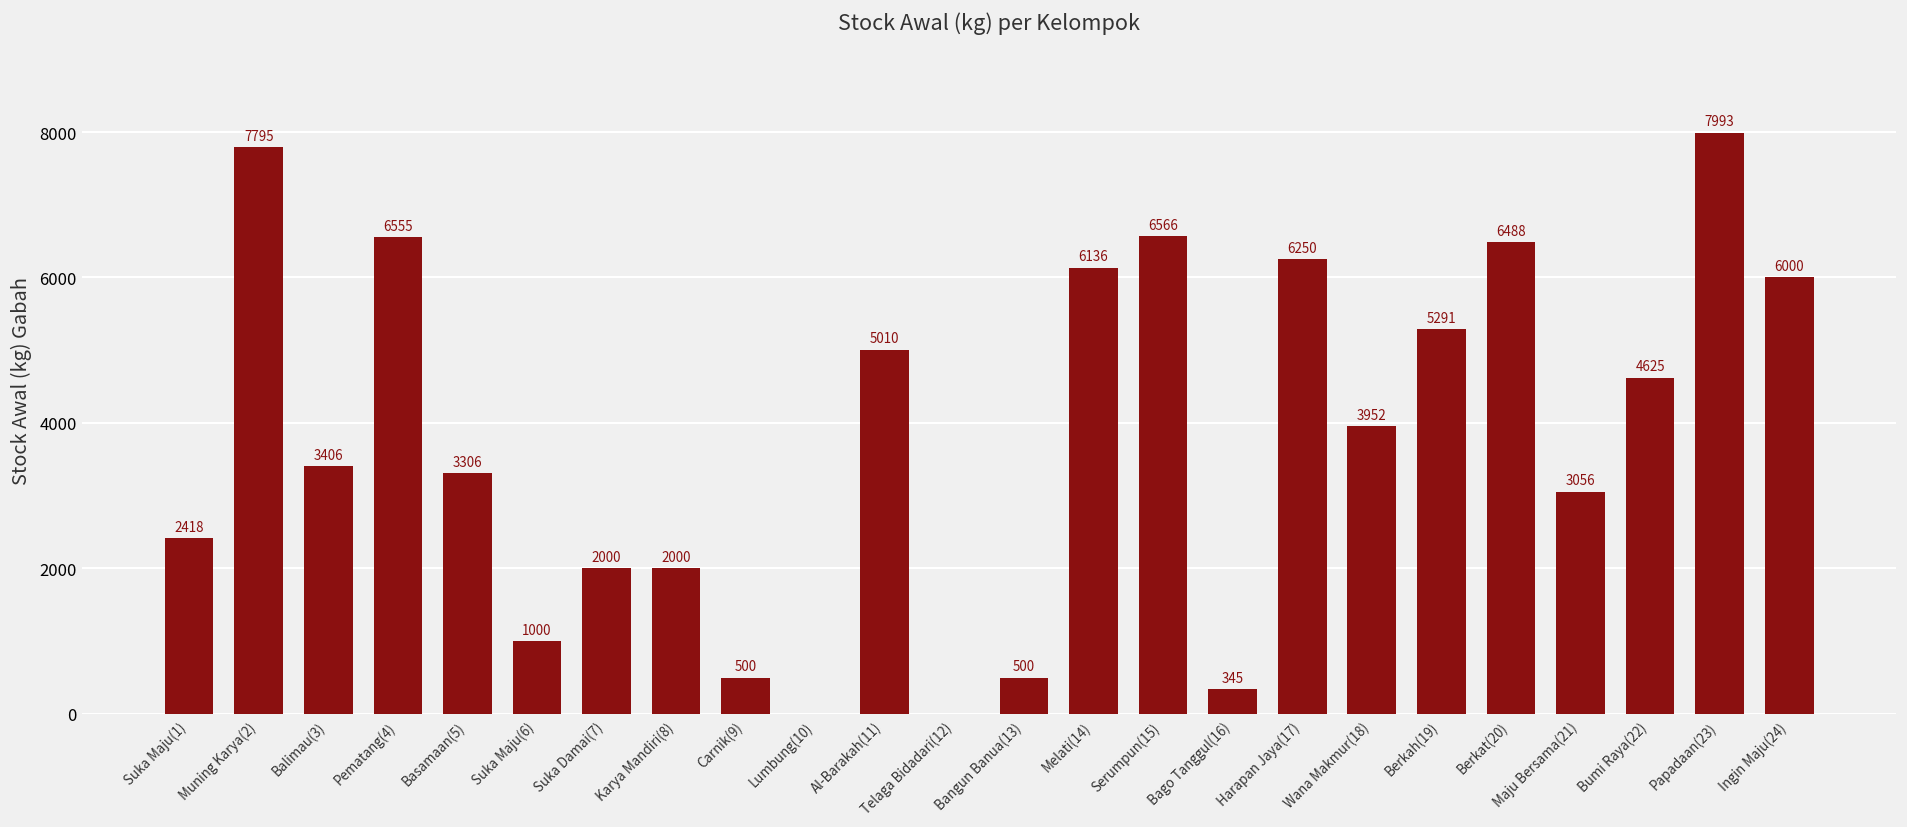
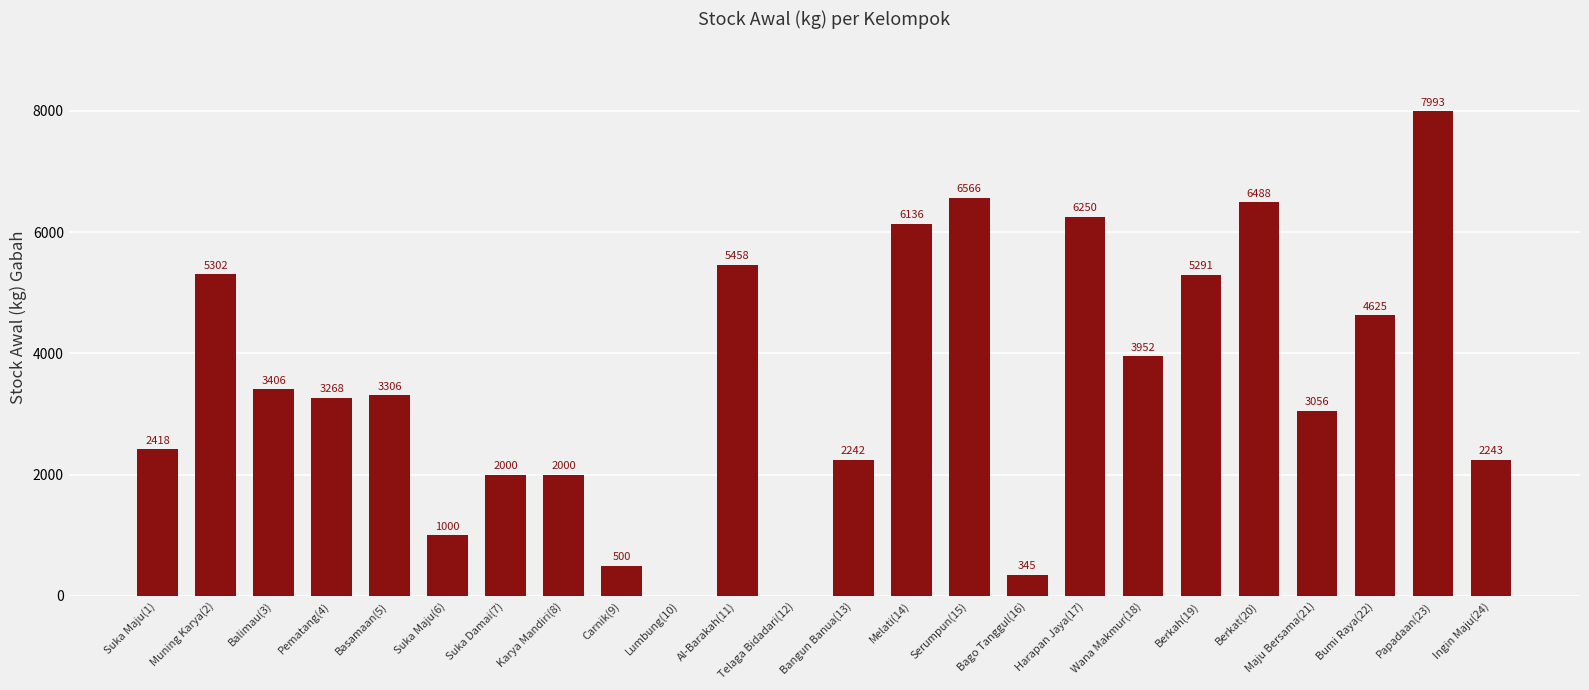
Muning Karya(2): 7795 -> 5302
Pematang(4): 6555 -> 3268
Al-Barakah(11): 5010 -> 5458
Bangun Banua(13): 500 -> 2242
Ingin Maju(24): 6000 -> 2243
